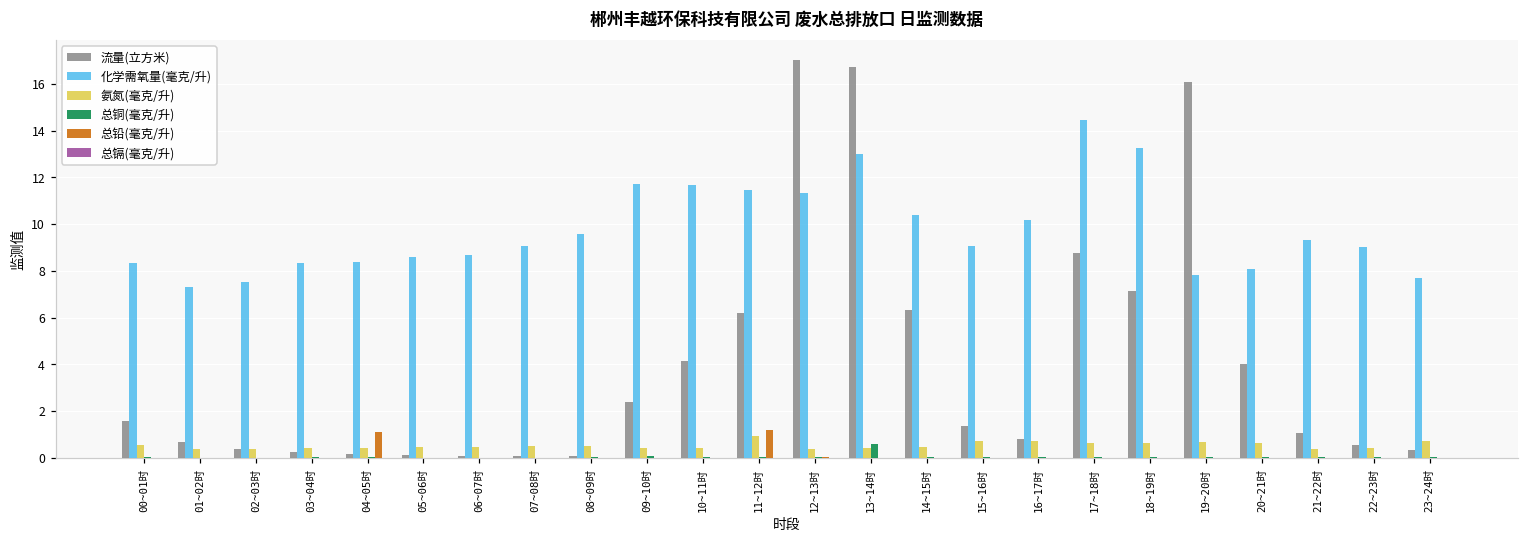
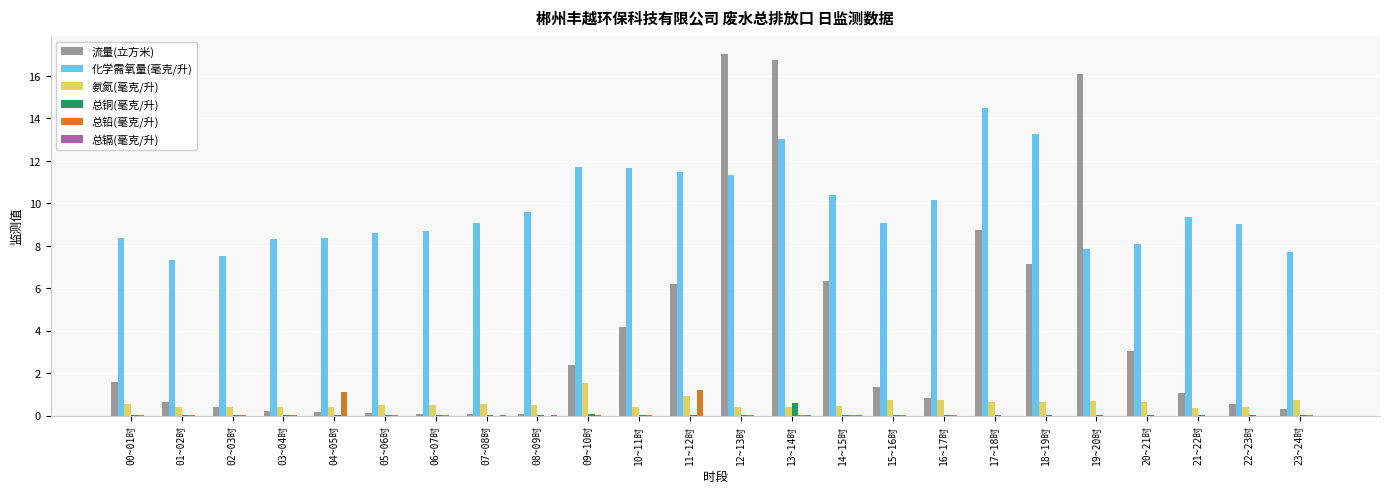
氨氮(毫克/升), 09~10时: 0.4 -> 1.5
流量(立方米), 20~21时: 4.0 -> 3.0
